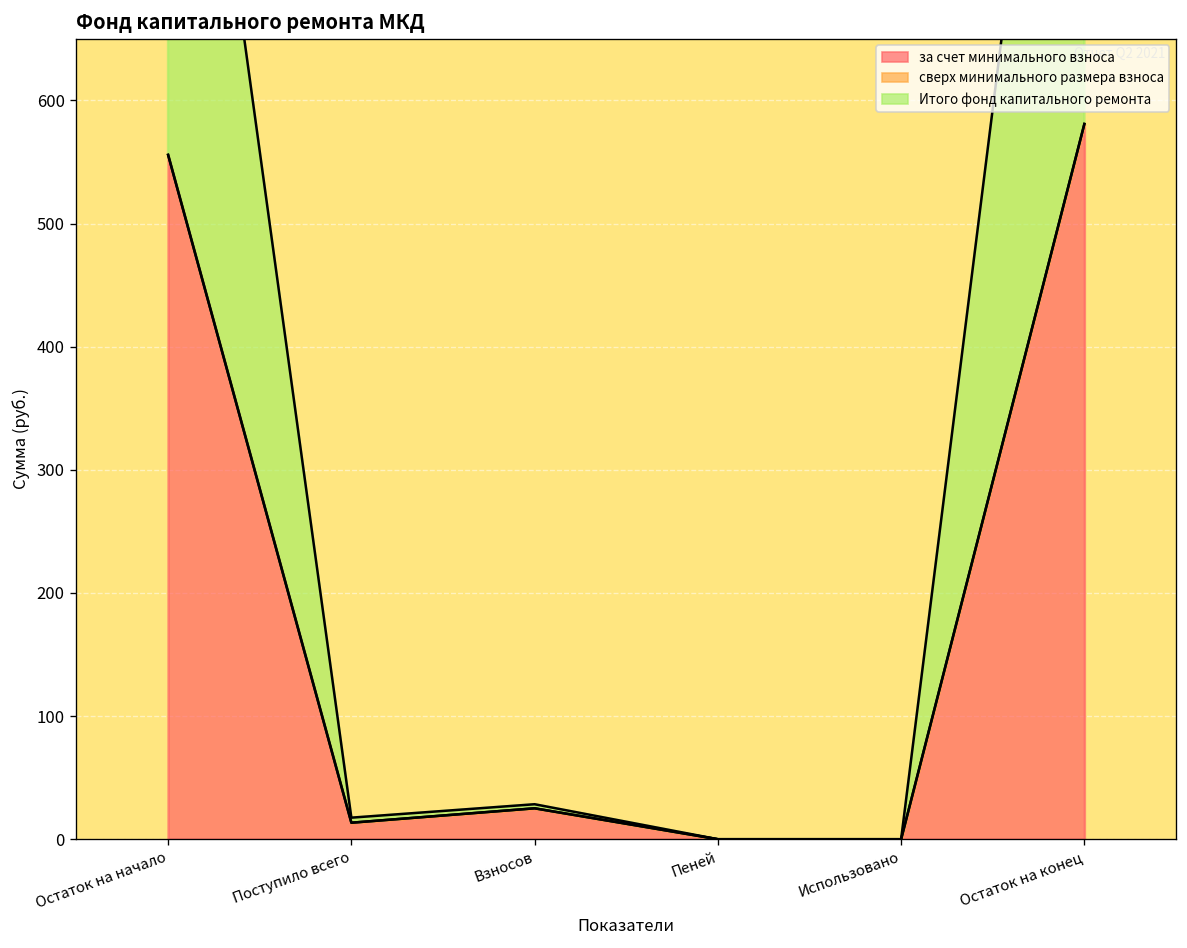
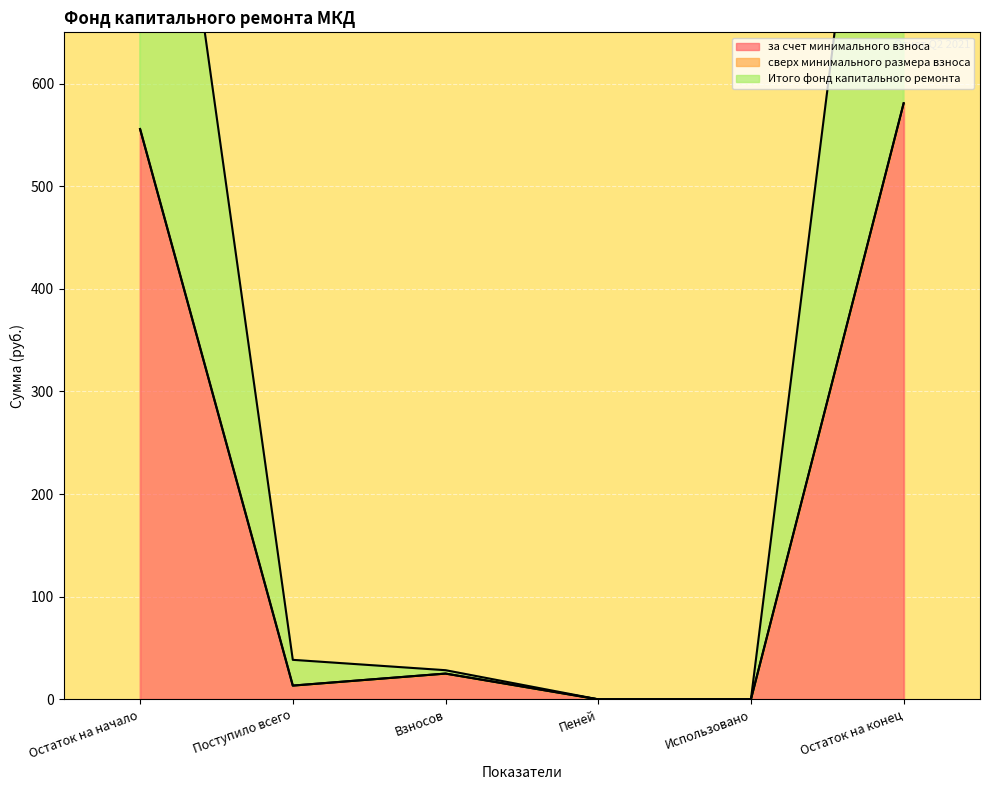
Итого фонд капитального ремонта, Поступило всего: 4 -> 25
